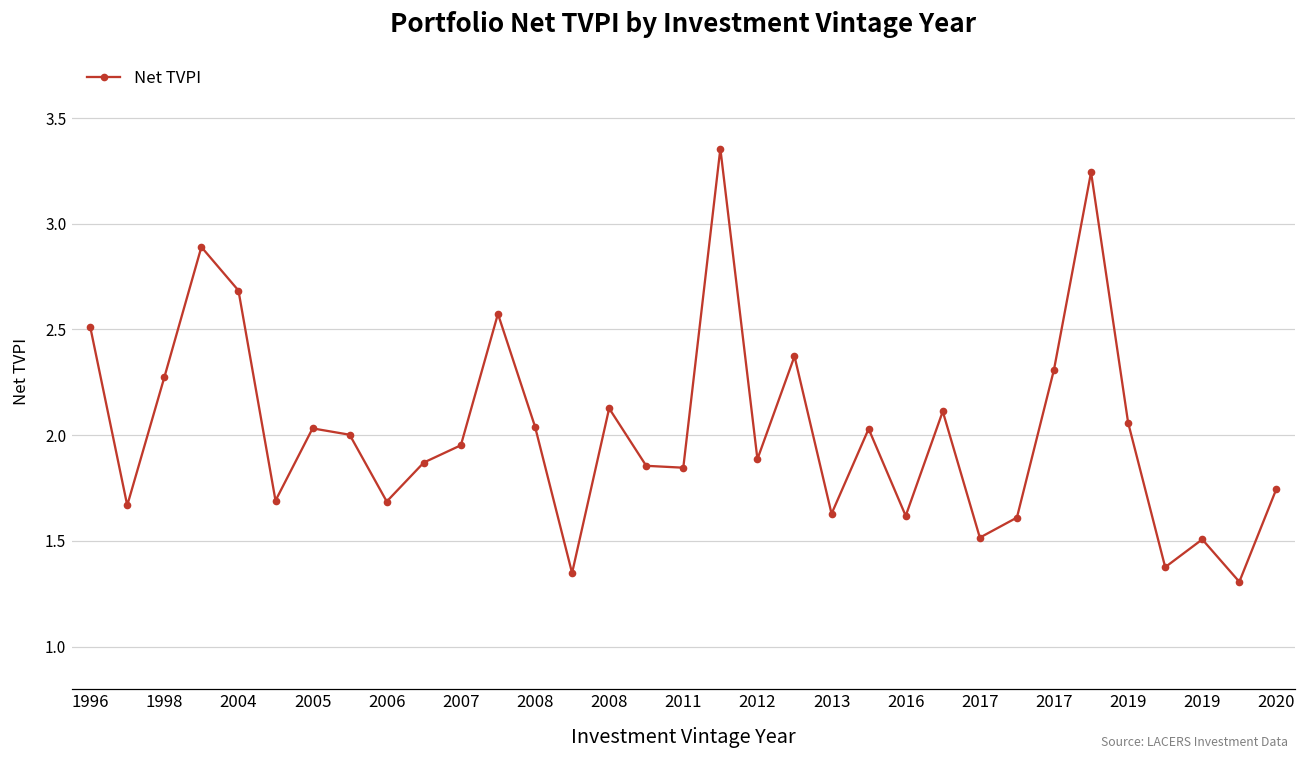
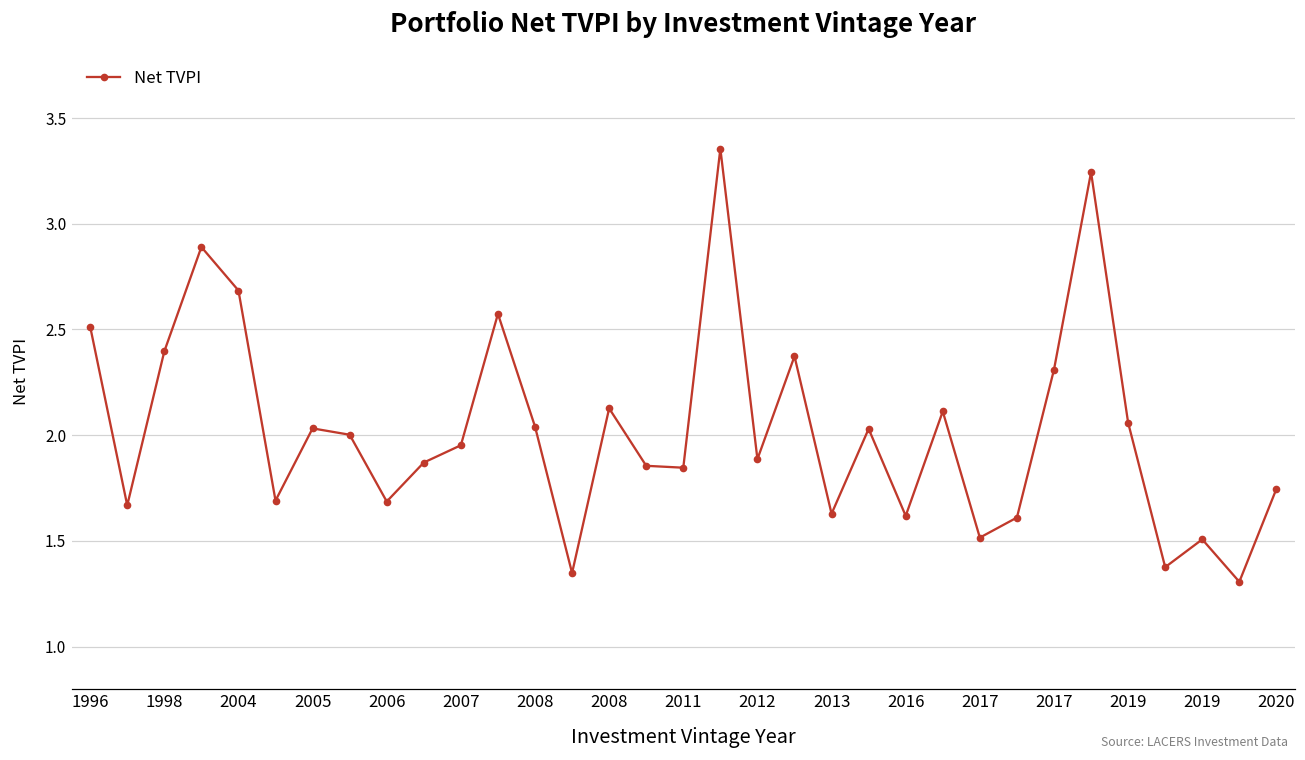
1998: 2.27 -> 2.40
